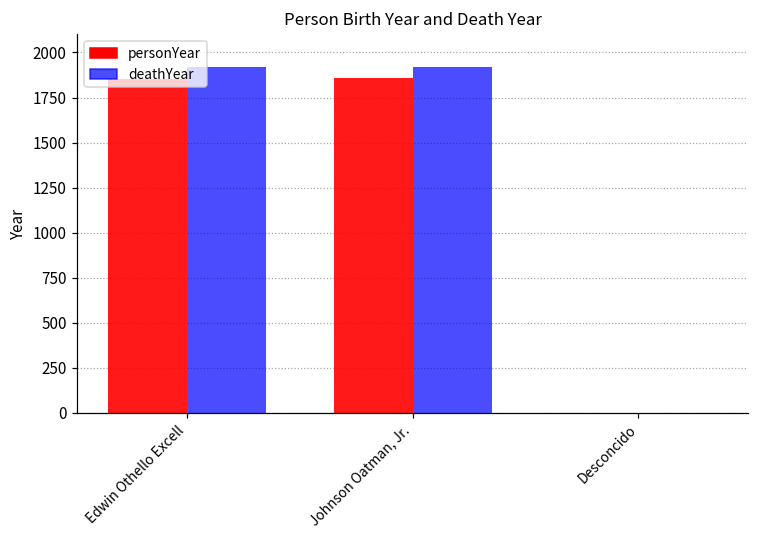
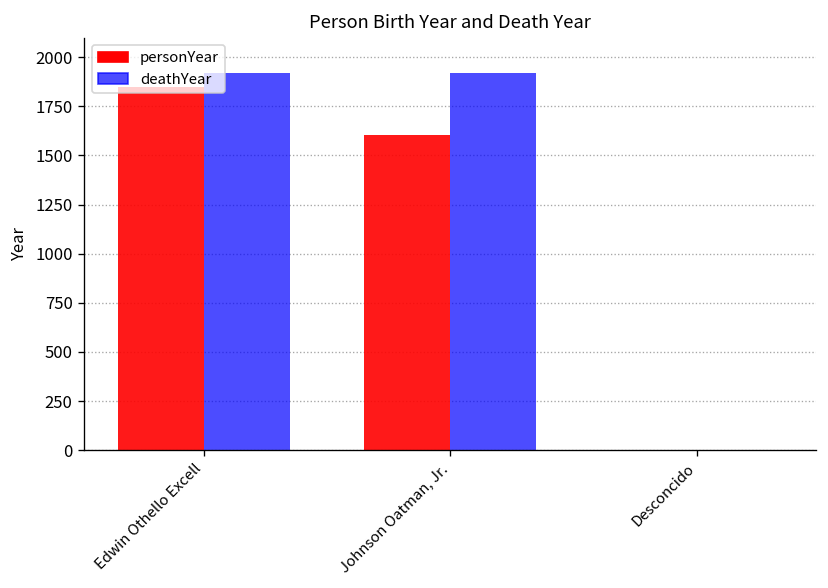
personYear, Johnson Oatman, Jr.: 1860 -> 1600
